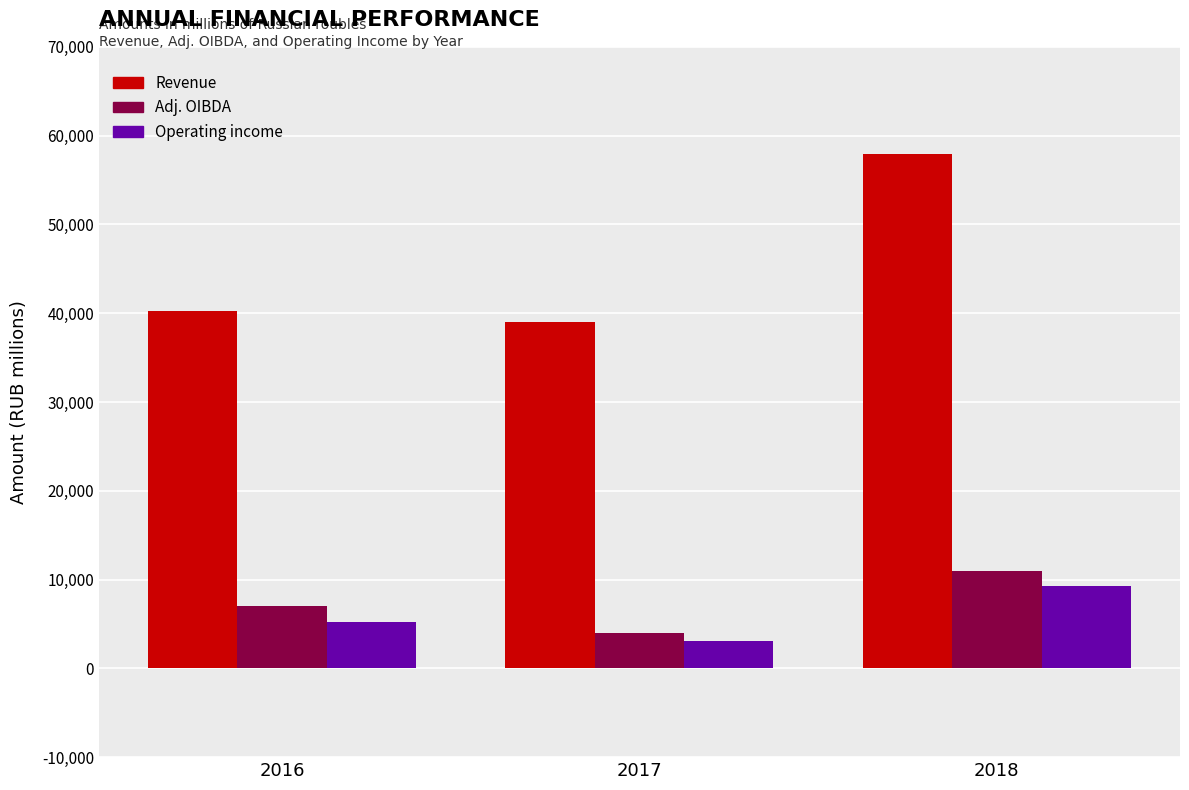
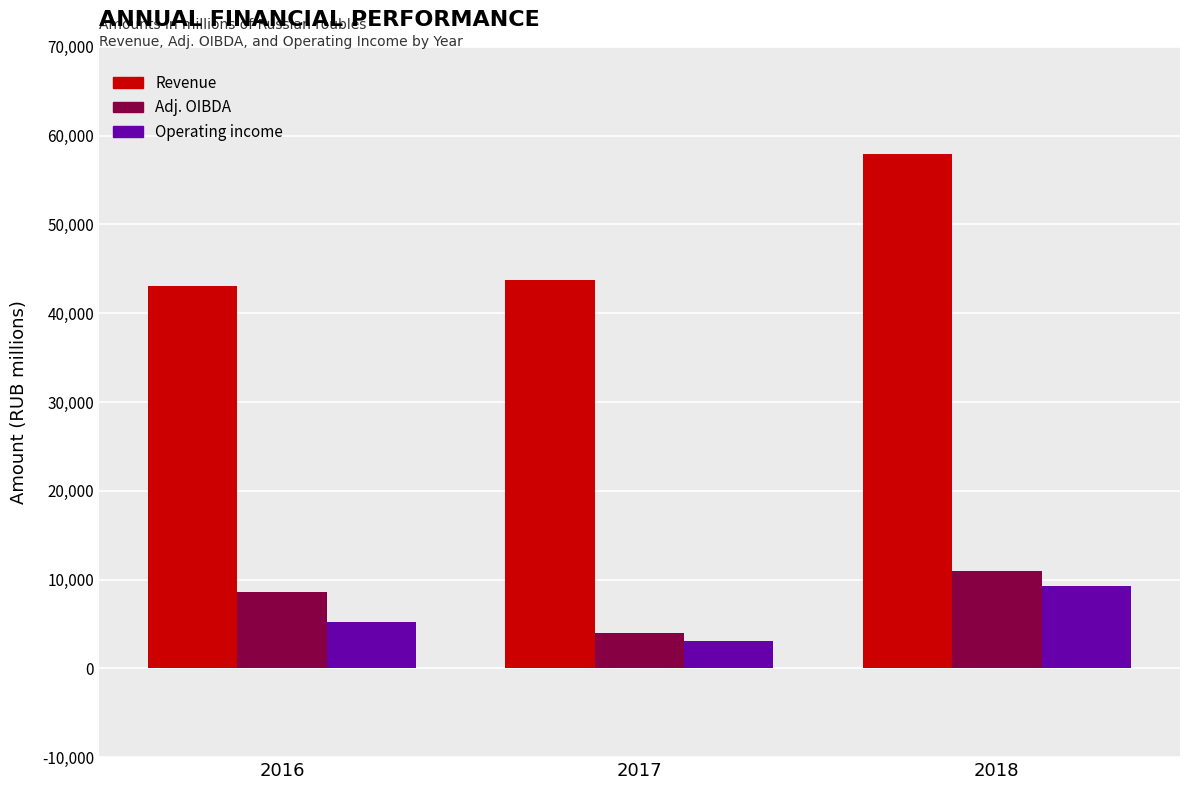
Revenue, 2016: 40,000 -> 43,000
Adj. OIBDA, 2016: 7,000 -> 9,000
Revenue, 2017: 39,000 -> 44,000
